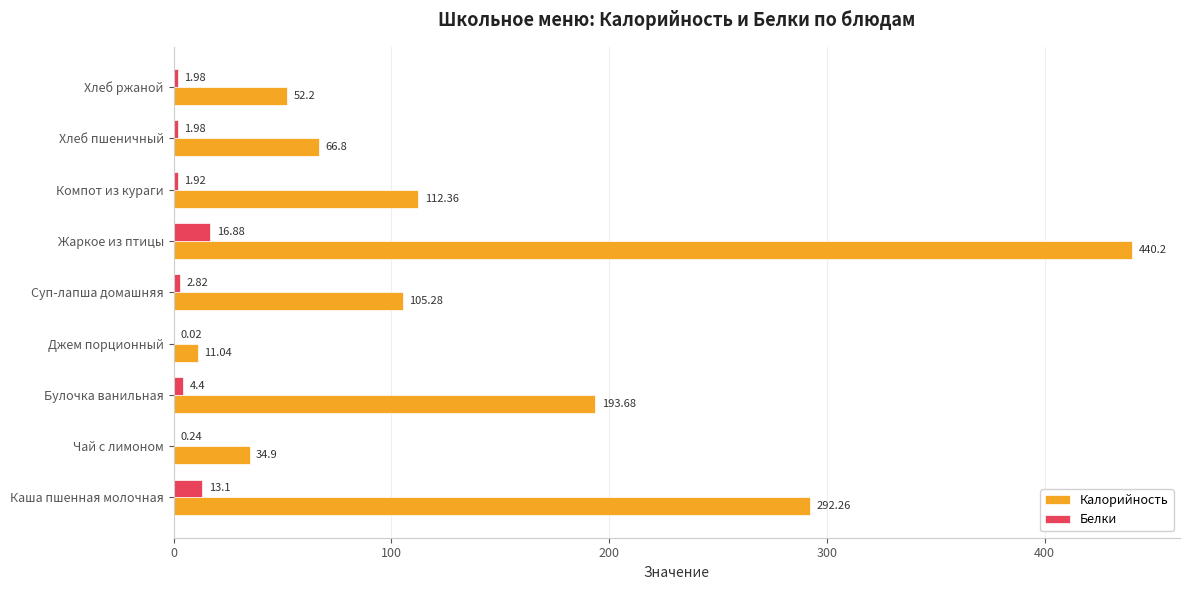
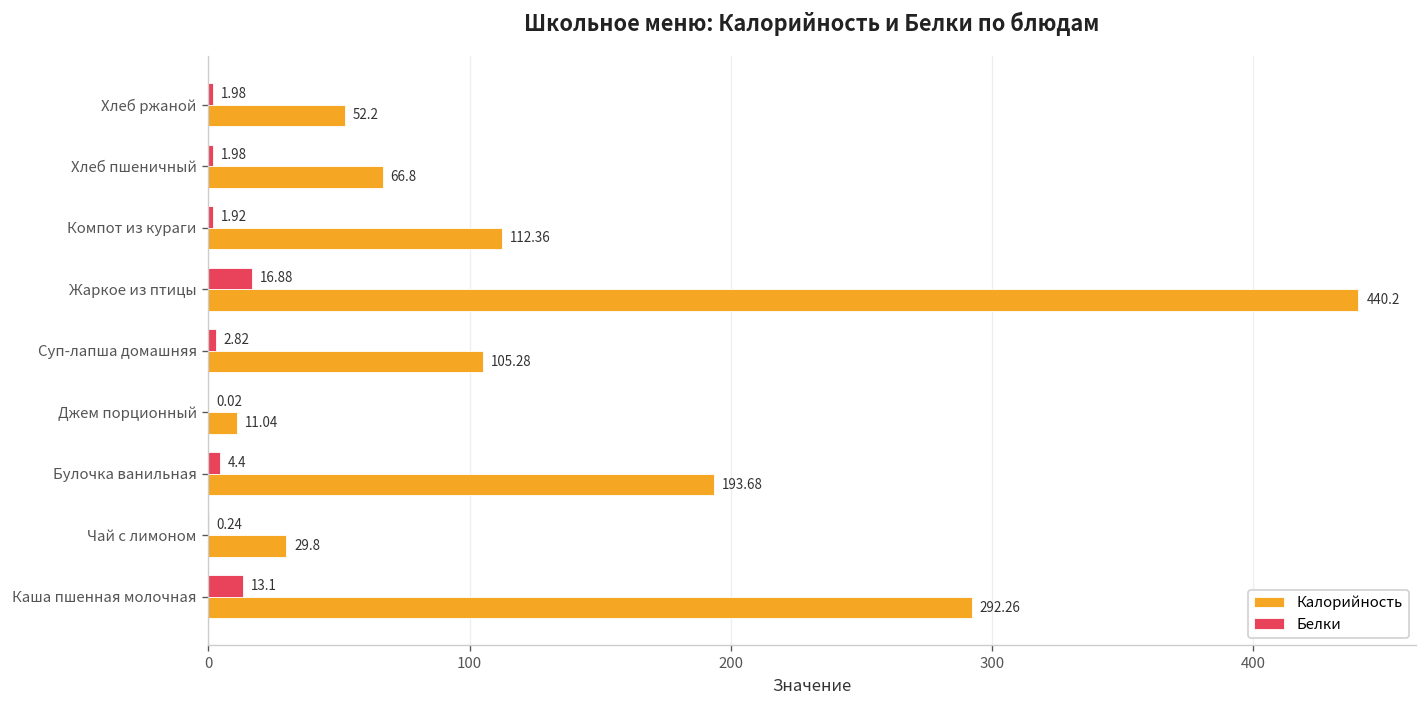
Калорийность, Чай с лимоном: 34.9 -> 29.8
